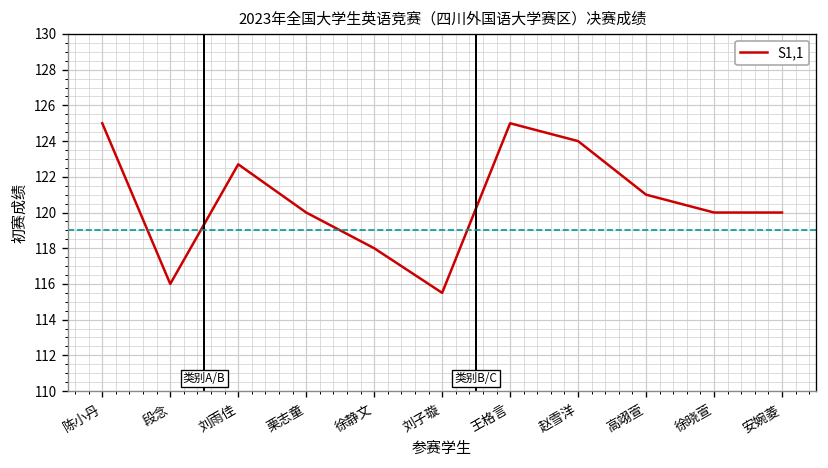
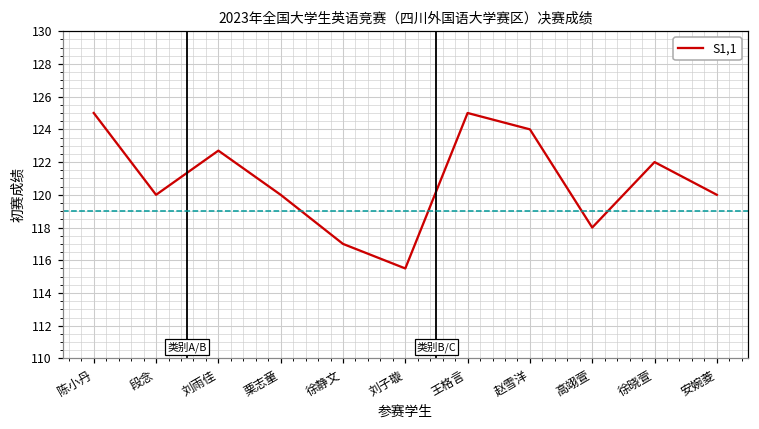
段念: 116 -> 120
徐静文: 118 -> 117
高翊萱: 121 -> 118
徐晓萱: 120 -> 122
